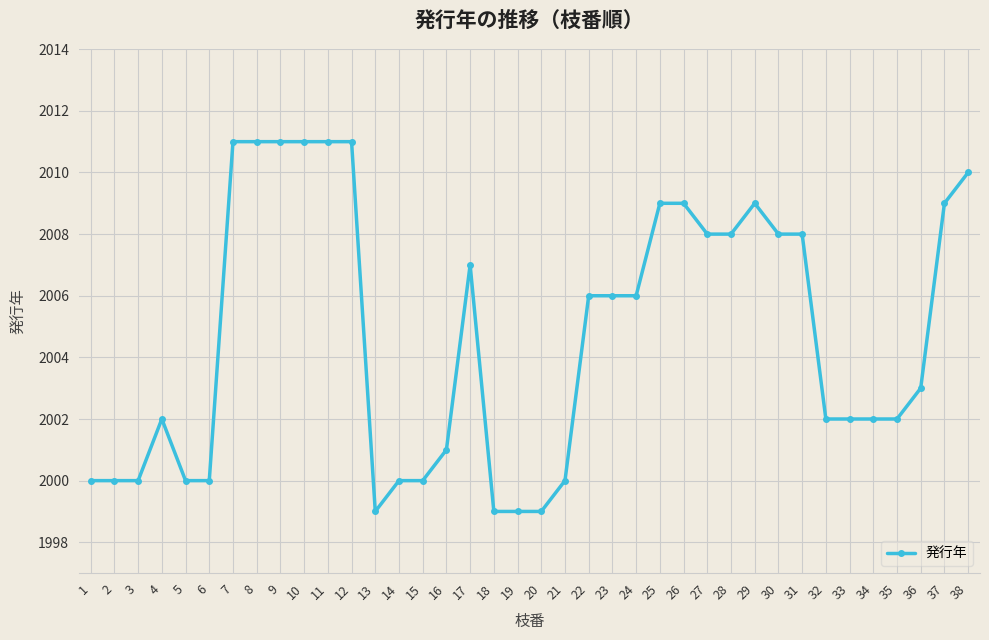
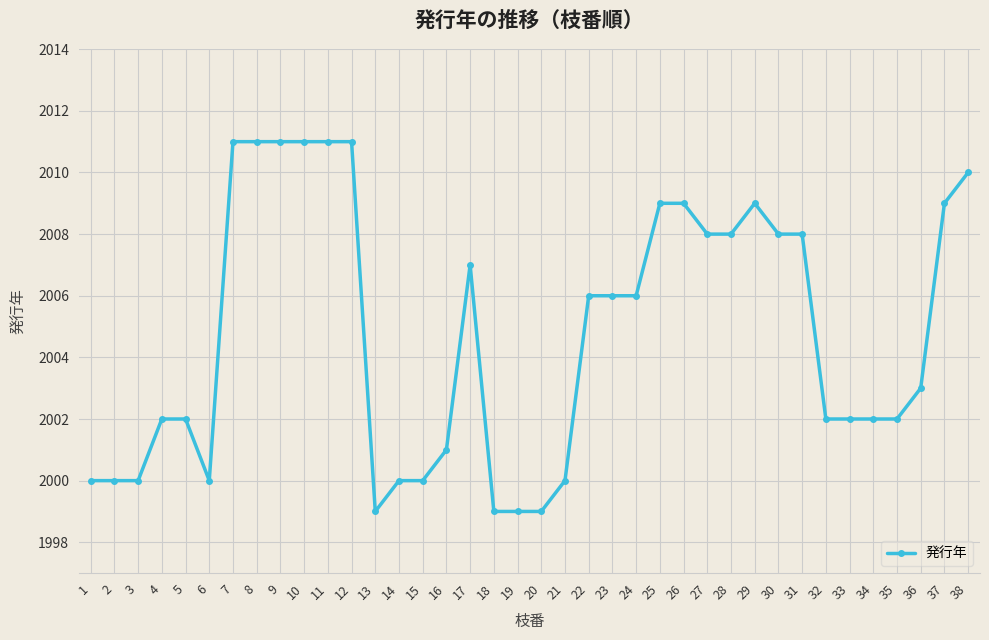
5: 2000 -> 2002
